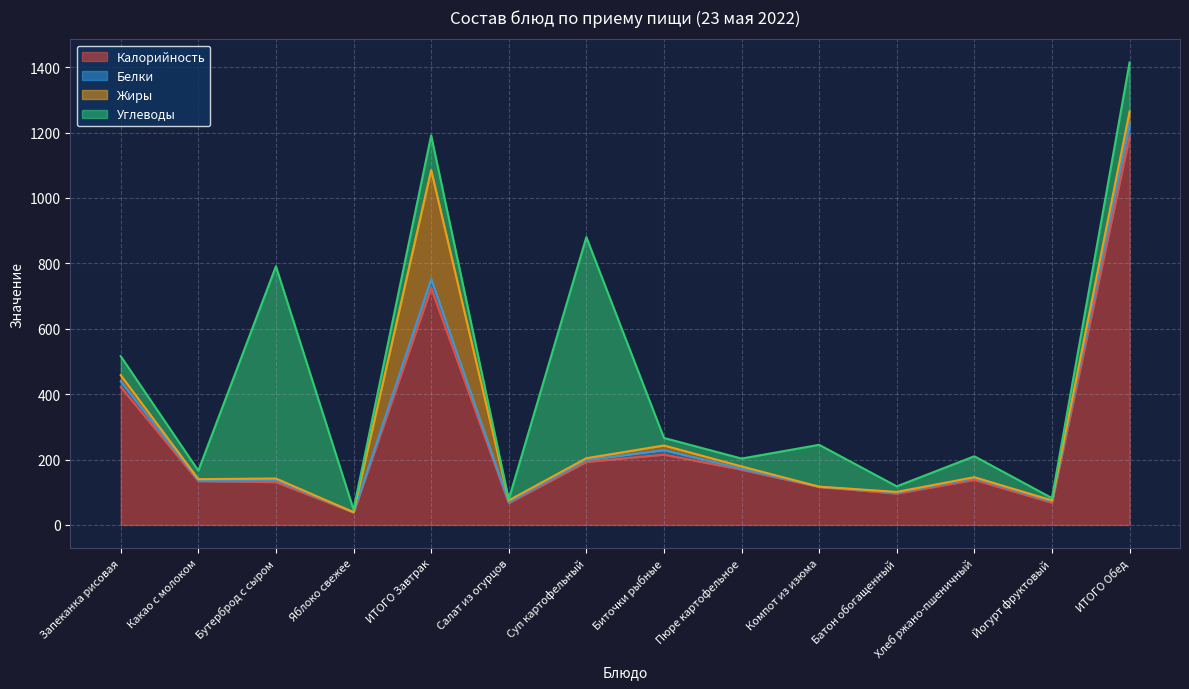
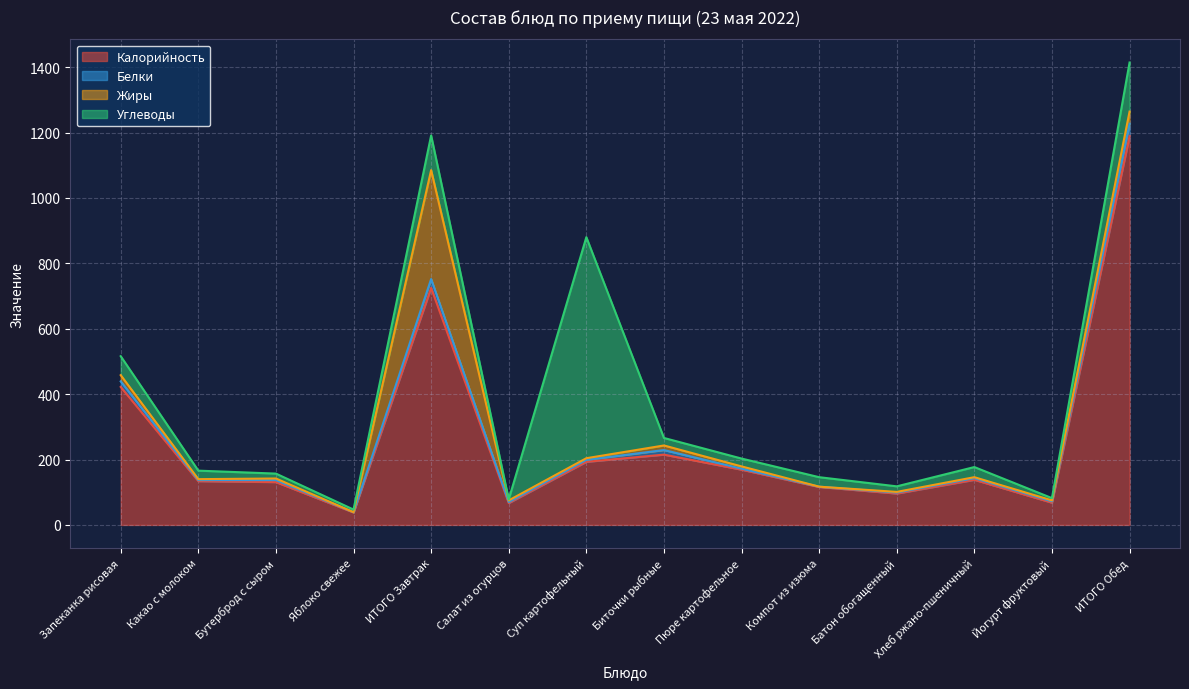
Углеводы, Бутерброд с сыром: 650 -> 20
Углеводы, Компот из изюма: 130 -> 30
Углеводы, Хлеб ржано-пшеничный: 60 -> 30
